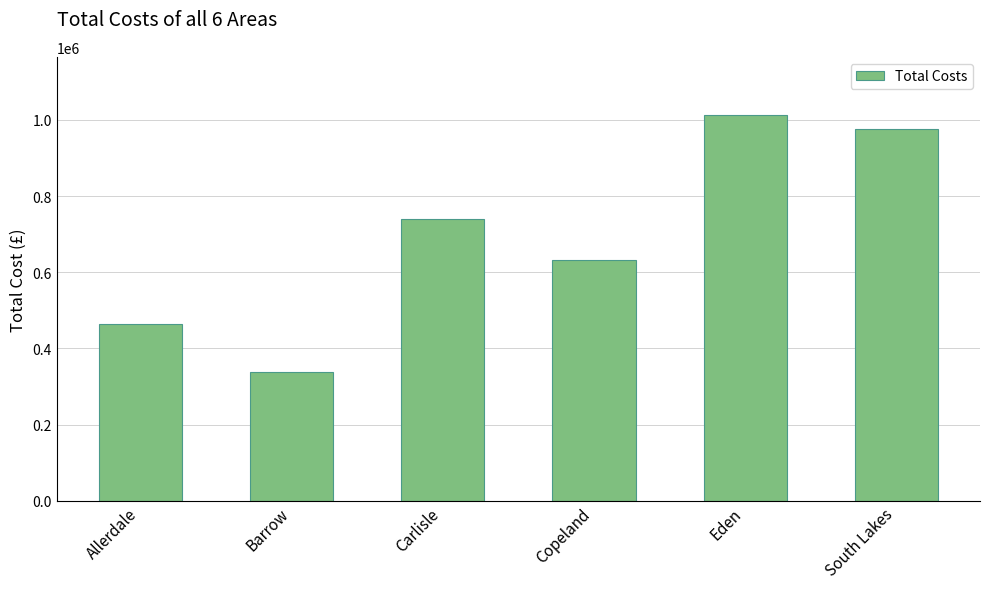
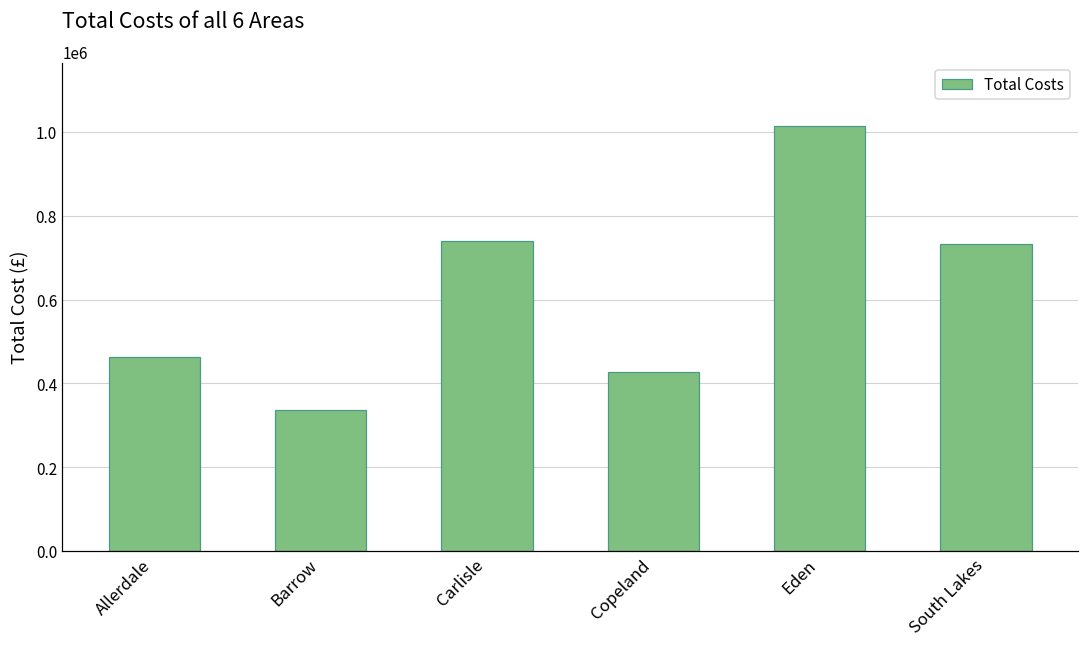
Copeland: 630000 -> 430000
South Lakes: 980000 -> 730000
